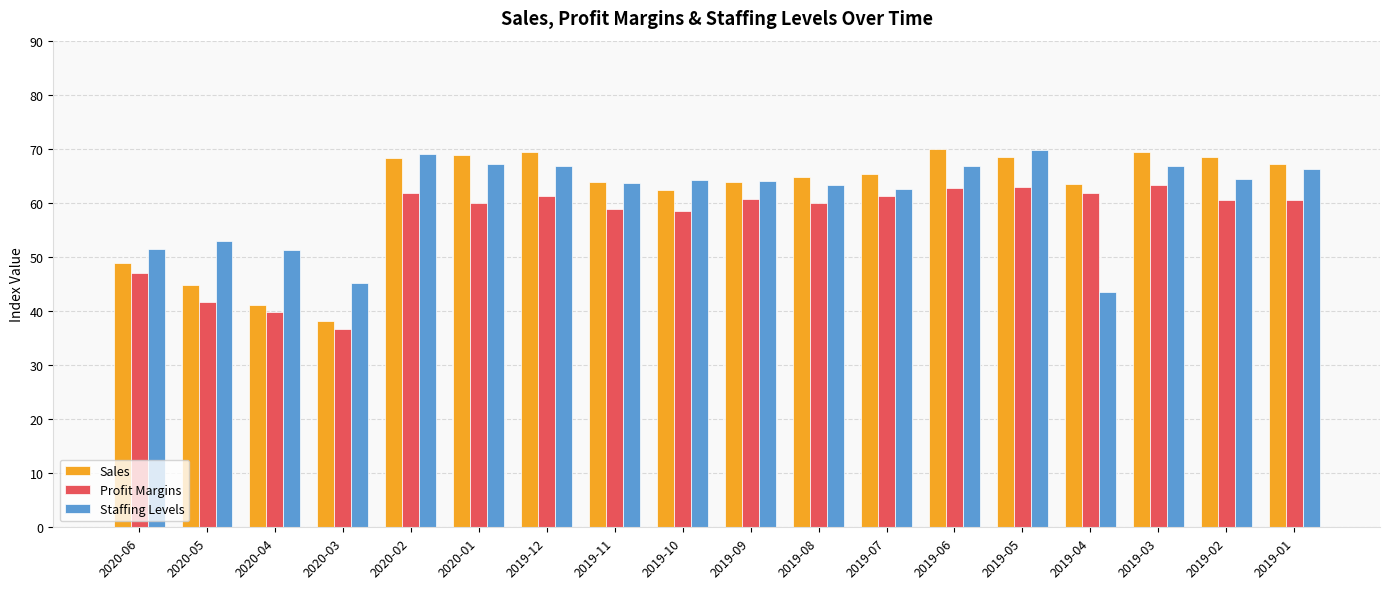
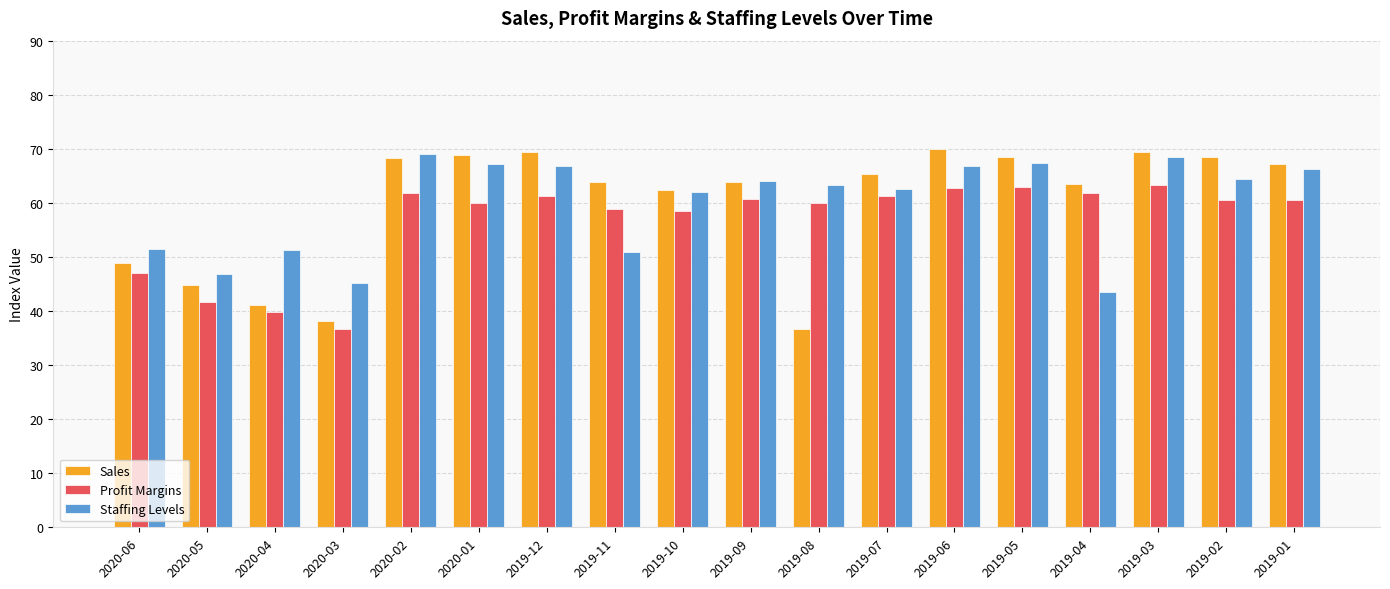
Staffing Levels, 2020-05: 53 -> 47
Staffing Levels, 2019-11: 64 -> 51
Staffing Levels, 2019-10: 64 -> 62
Sales, 2019-08: 65 -> 37
Staffing Levels, 2019-05: 70 -> 67
Staffing Levels, 2019-03: 67 -> 69
